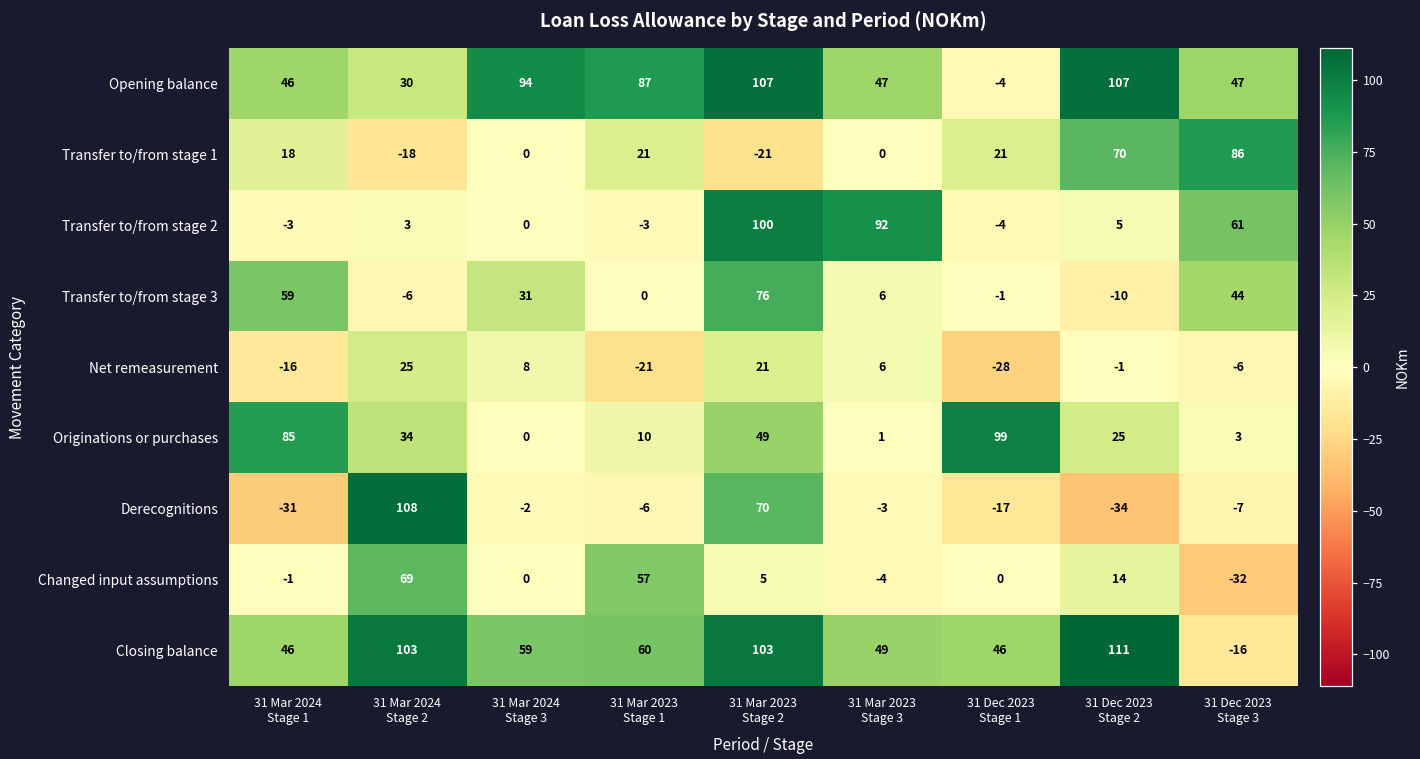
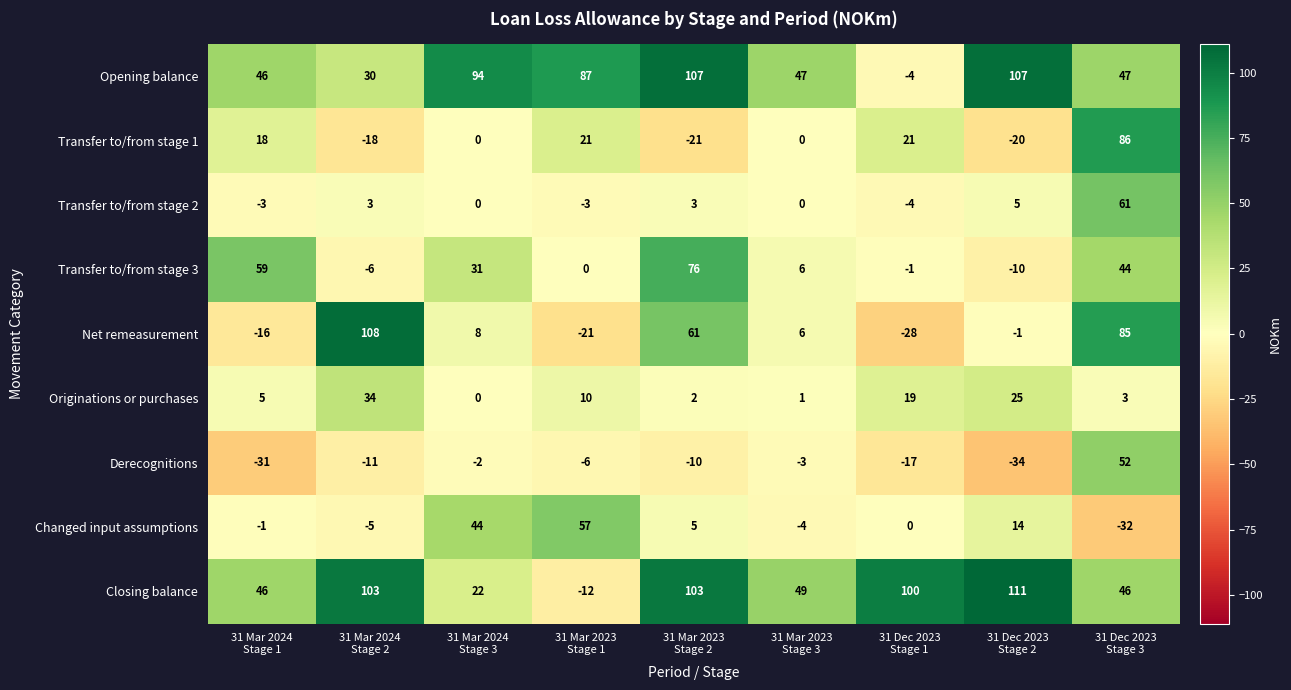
Transfer to/from stage 1, 31 Dec 2023 Stage 2: 70 -> -20
Transfer to/from stage 2, 31 Mar 2023 Stage 2: 100 -> 3
Transfer to/from stage 2, 31 Mar 2023 Stage 3: 92 -> 0
Net remeasurement, 31 Mar 2024 Stage 2: 25 -> 108
Net remeasurement, 31 Mar 2023 Stage 2: 21 -> 61
Net remeasurement, 31 Dec 2023 Stage 3: -6 -> 85
Originations or purchases, 31 Mar 2024 Stage 1: 85 -> 5
Originations or purchases, 31 Mar 2023 Stage 2: 49 -> 2
Originations or purchases, 31 Dec 2023 Stage 1: 99 -> 19
Derecognitions, 31 Mar 2024 Stage 2: 108 -> -11
Derecognitions, 31 Mar 2023 Stage 2: 70 -> -10
Derecognitions, 31 Dec 2023 Stage 3: -7 -> 52
Changed input assumptions, 31 Mar 2024 Stage 2: 69 -> -5
Changed input assumptions, 31 Mar 2024 Stage 3: 0 -> 44
Closing balance, 31 Mar 2024 Stage 3: 59 -> 22
Closing balance, 31 Mar 2023 Stage 1: 60 -> -12
Closing balance, 31 Dec 2023 Stage 1: 46 -> 100
Closing balance, 31 Dec 2023 Stage 3: -16 -> 46
